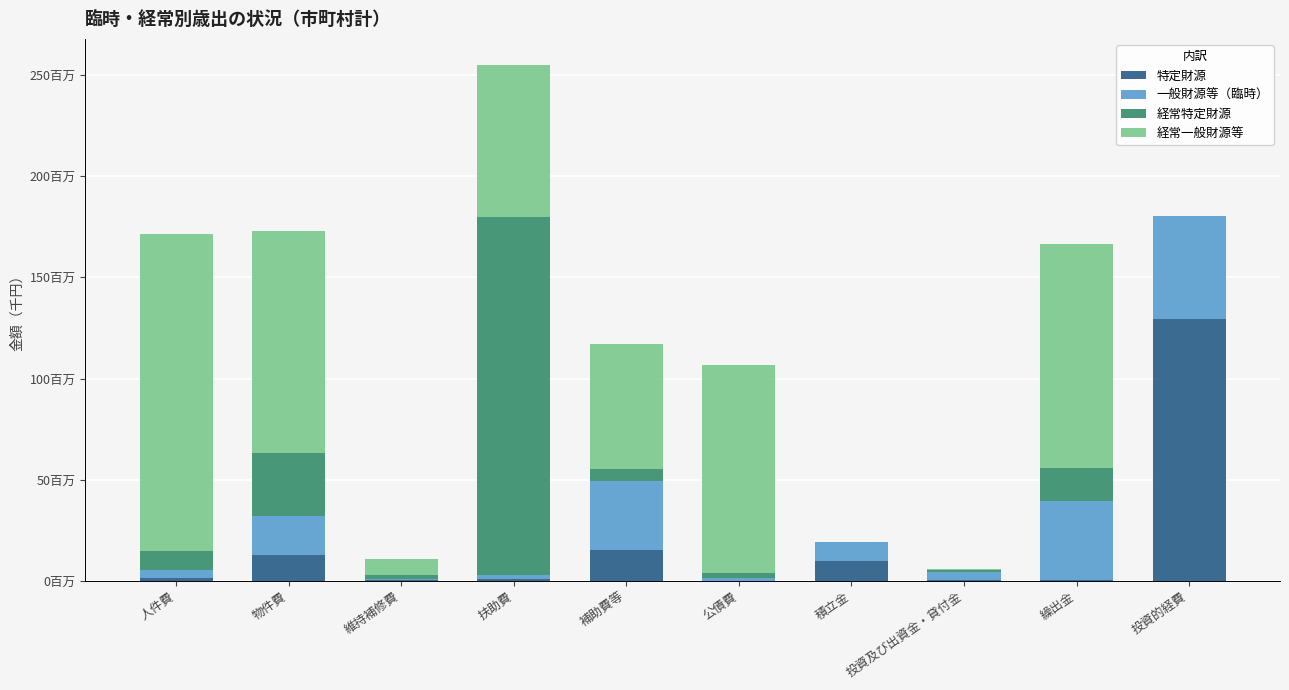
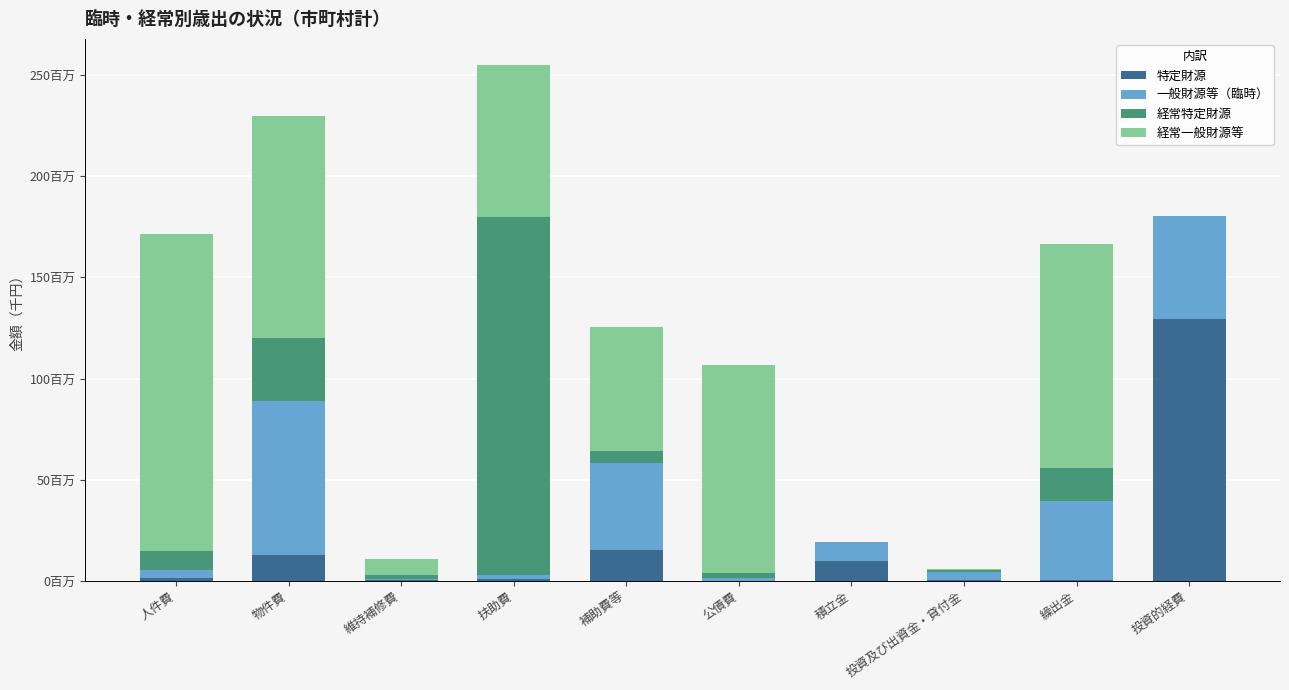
一般財源等（臨時）, 物件費: 19百万 -> 76百万
一般財源等（臨時）, 補助費等: 34百万 -> 43百万
